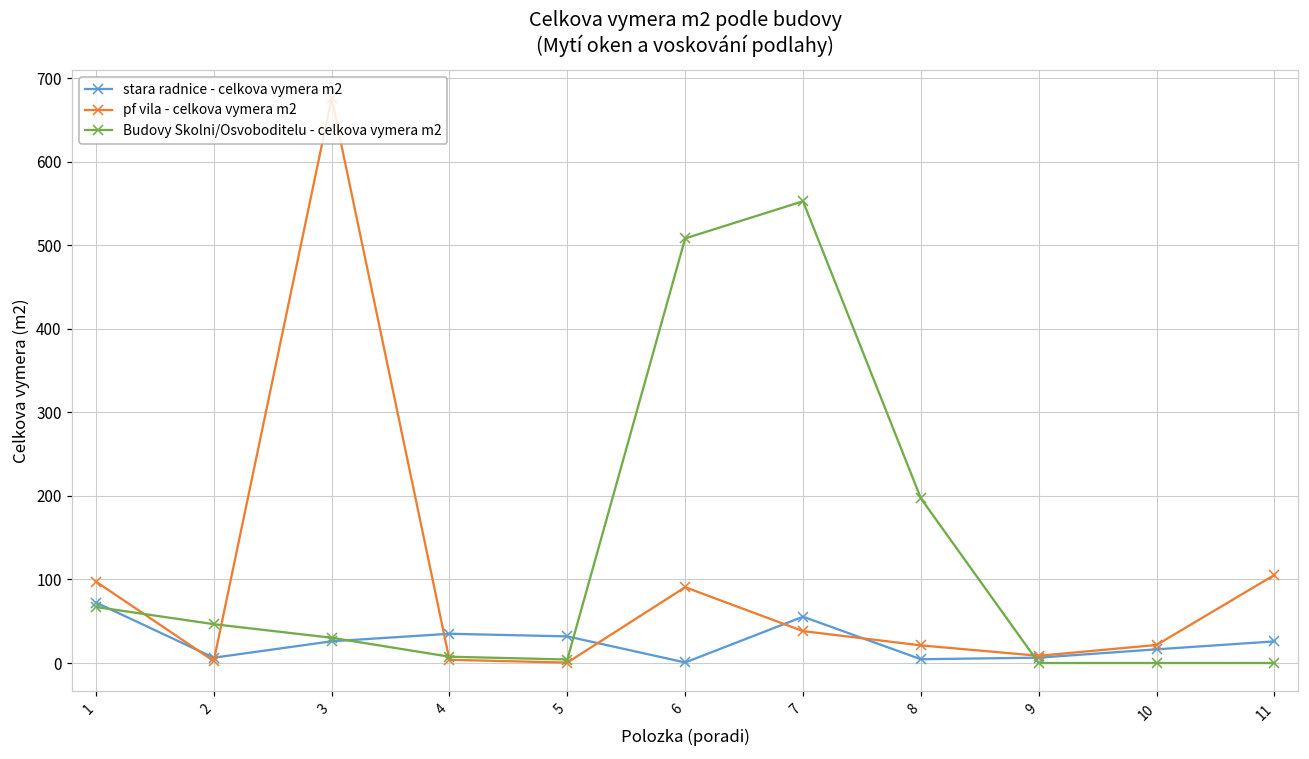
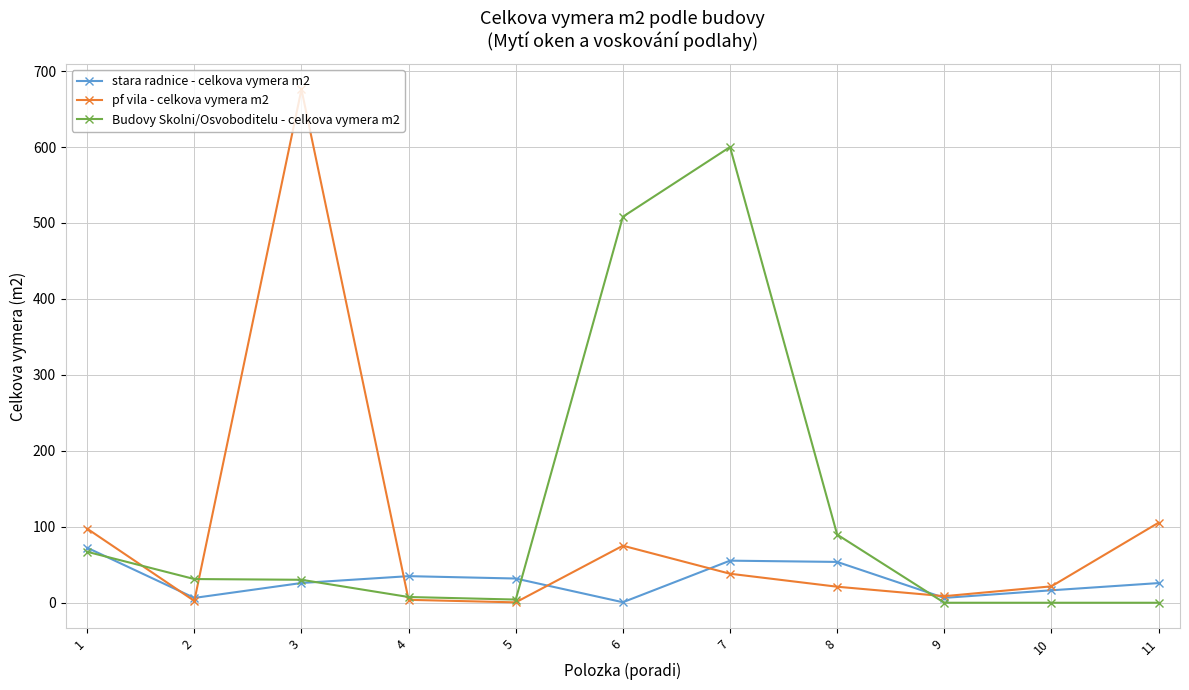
Budovy Skolni/Osvoboditelu - celkova vymera m2, 2: 50 -> 30
pf vila - celkova vymera m2, 6: 90 -> 80
Budovy Skolni/Osvoboditelu - celkova vymera m2, 7: 550 -> 600
stara radnice - celkova vymera m2, 8: 0 -> 50
Budovy Skolni/Osvoboditelu - celkova vymera m2, 8: 200 -> 90
